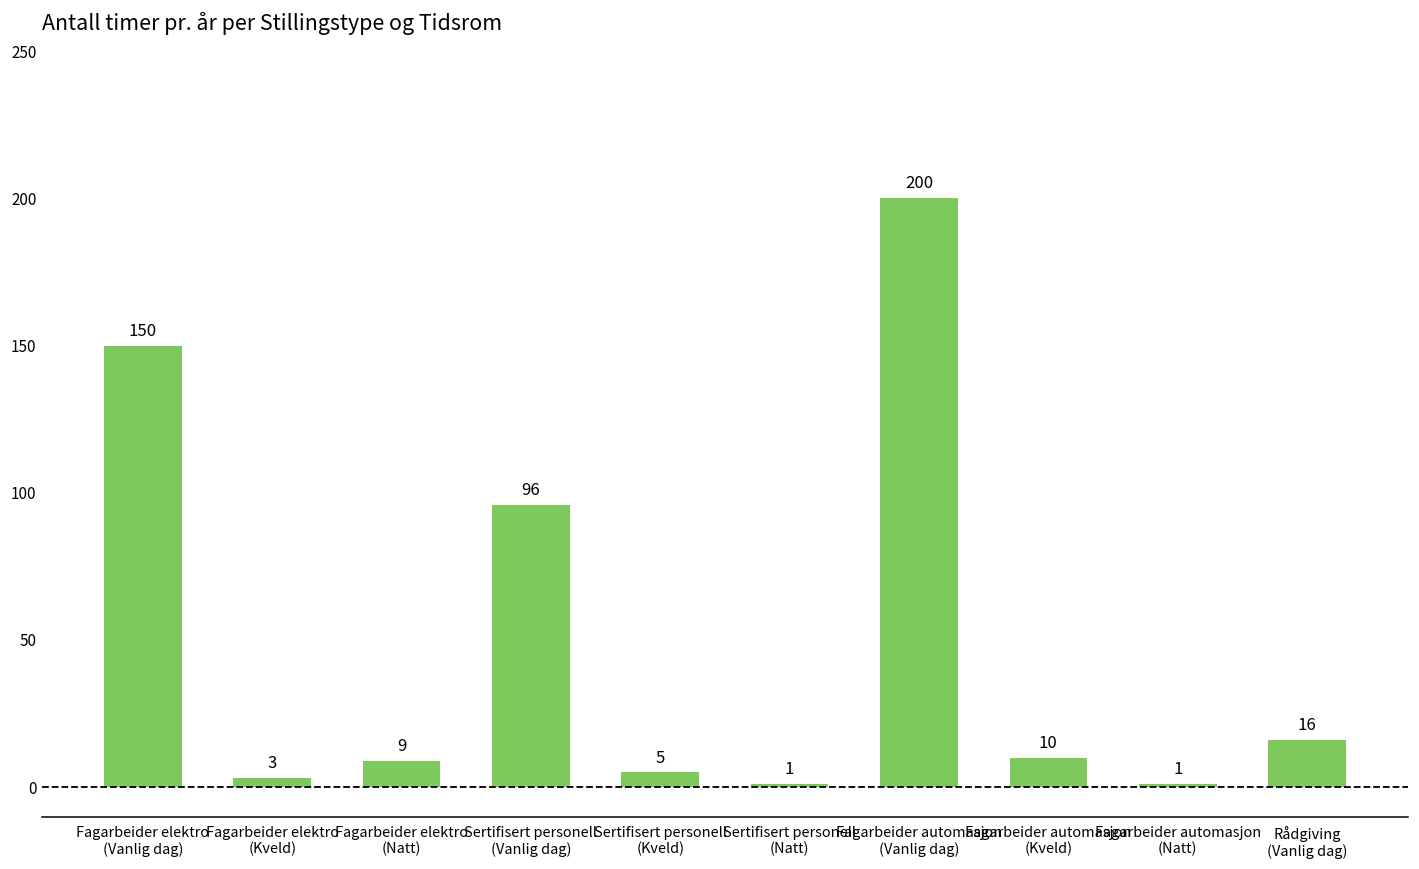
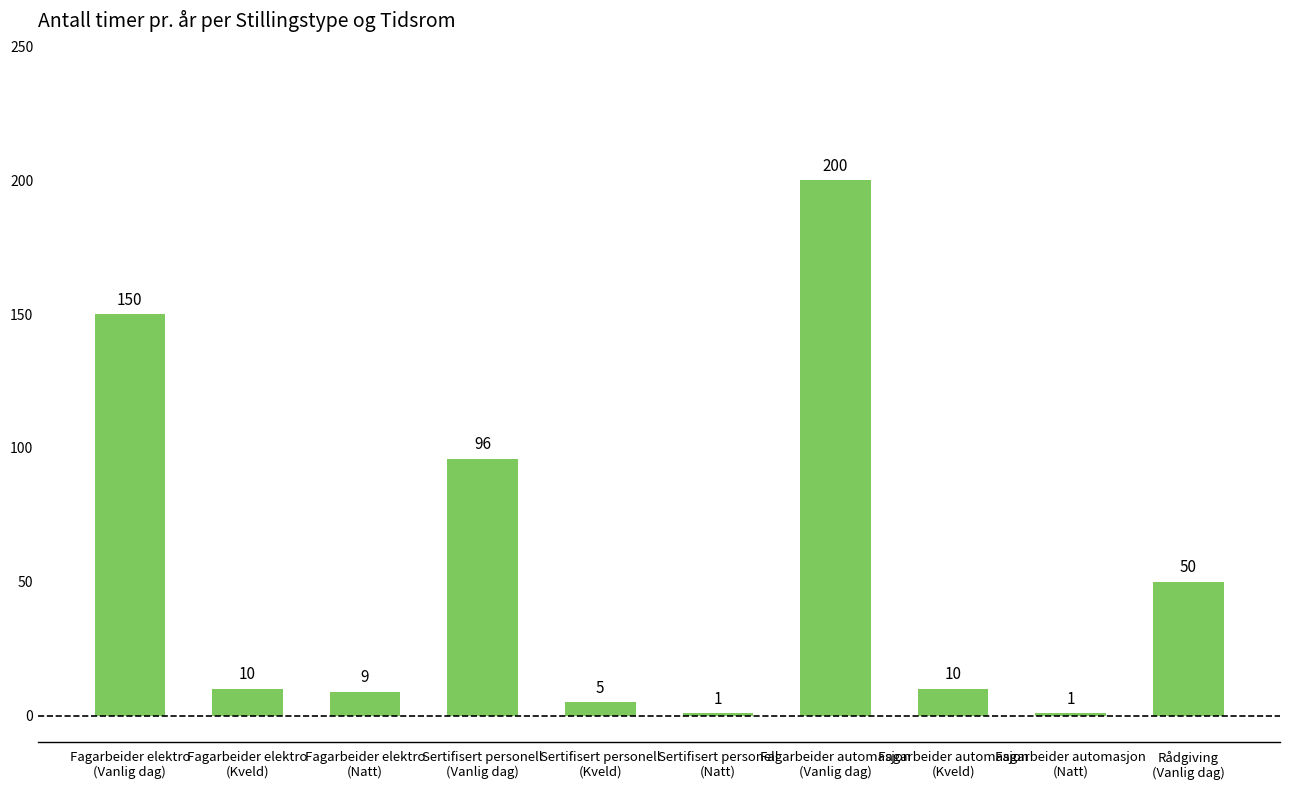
Fagarbeider elektro (Kveld): 3 -> 10
Rådgiving (Vanlig dag): 16 -> 50
